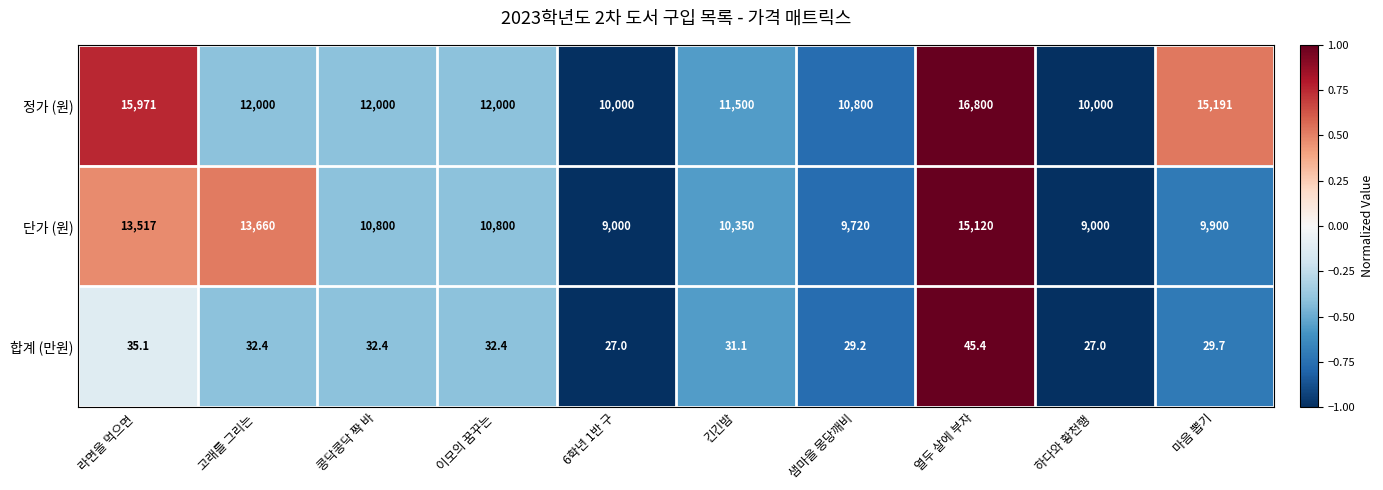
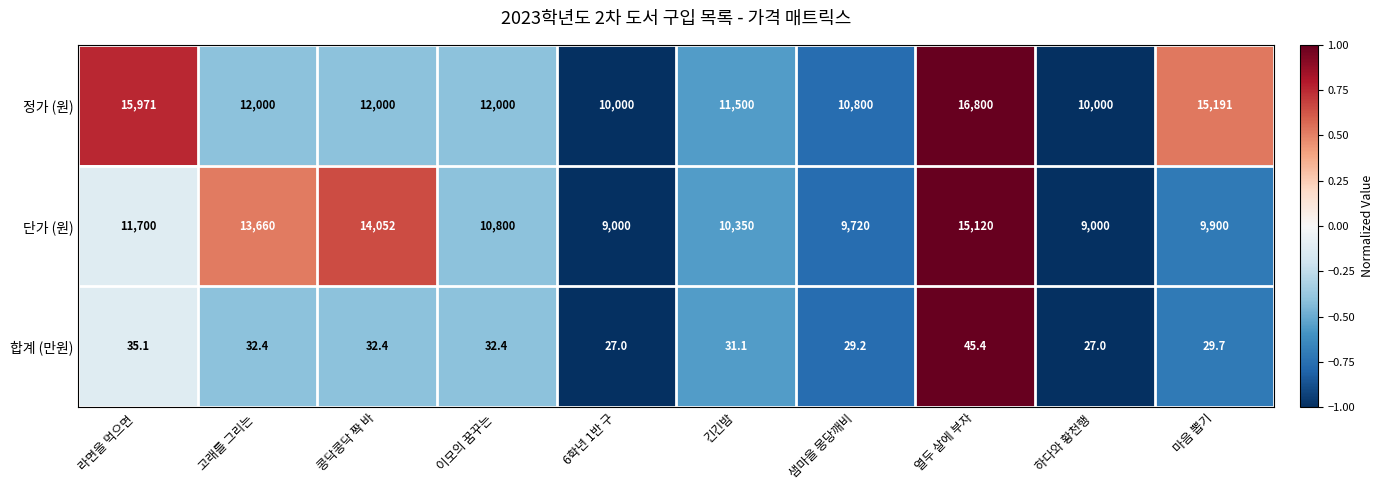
단가 (원), 라면을 먹으면: 13,517 -> 11,700
단가 (원), 콩닥콩닥 짝 바: 10,800 -> 14,052
